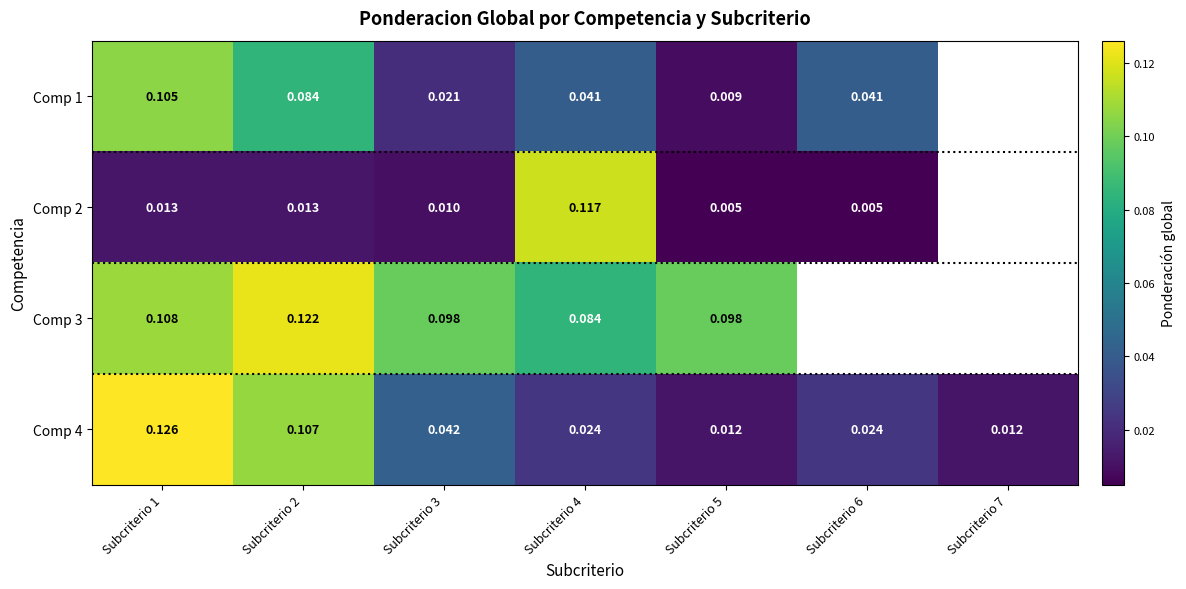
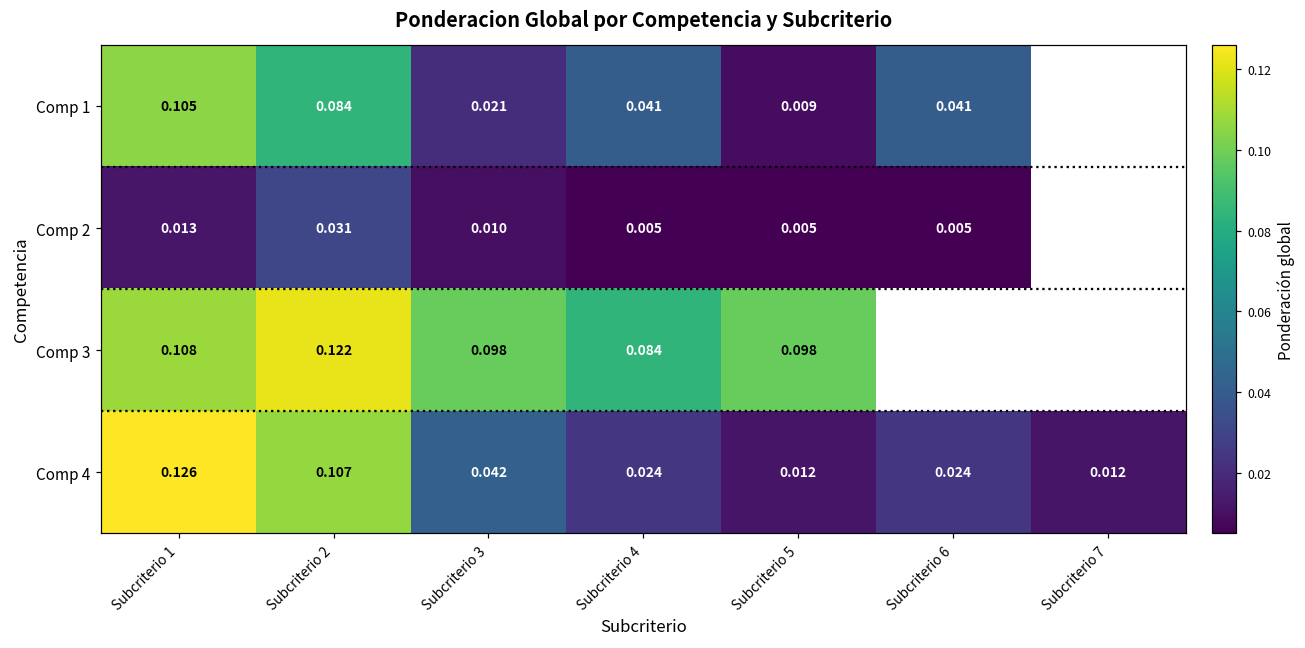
Comp 2, Subcriterio 2: 0.013 -> 0.031
Comp 2, Subcriterio 4: 0.117 -> 0.005
